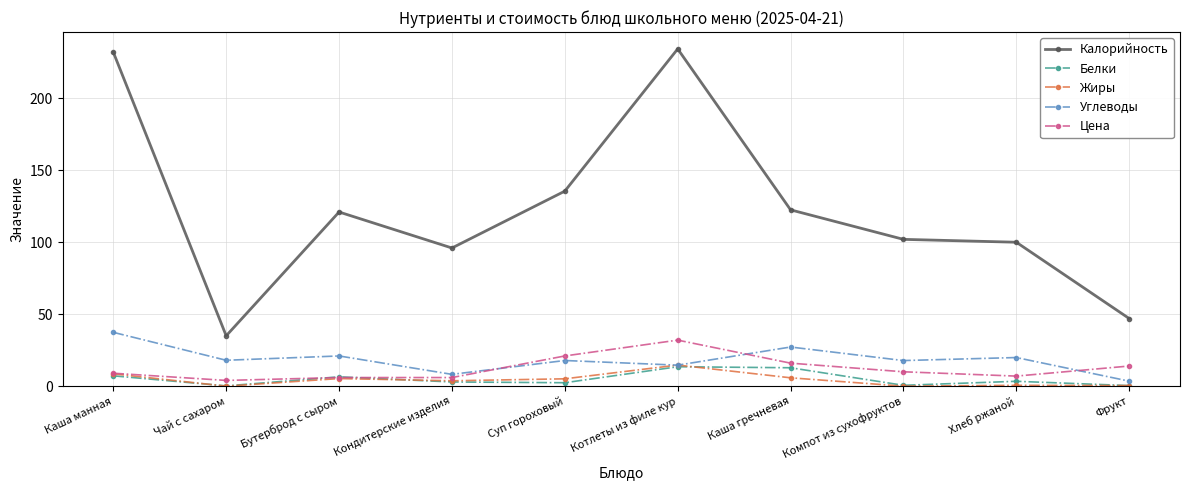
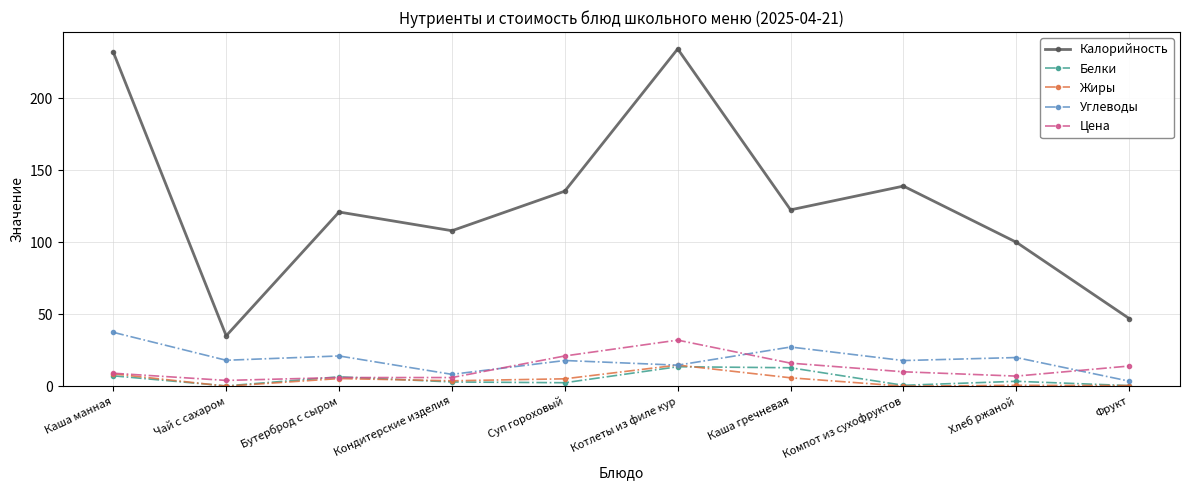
Калорийность, Кондитерские изделия: 96 -> 108
Калорийность, Компот из сухофруктов: 102 -> 139
